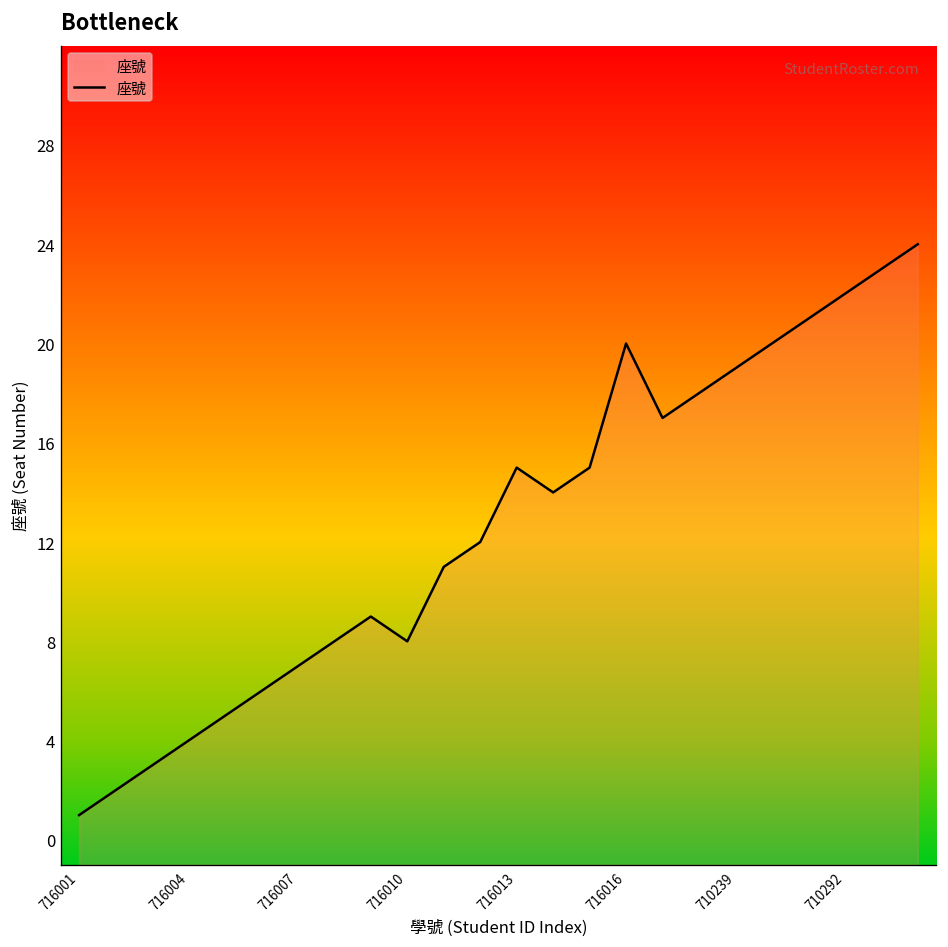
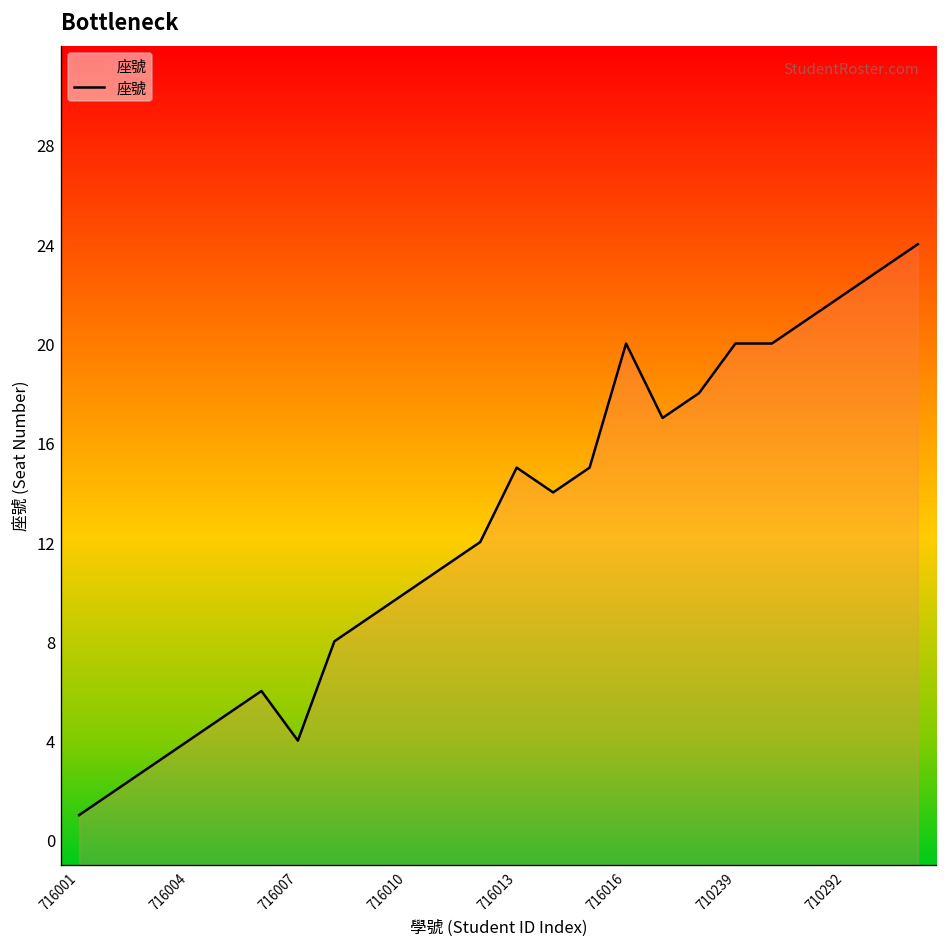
716007: 7 -> 4
716010: 8 -> 10
710239: 19 -> 20
